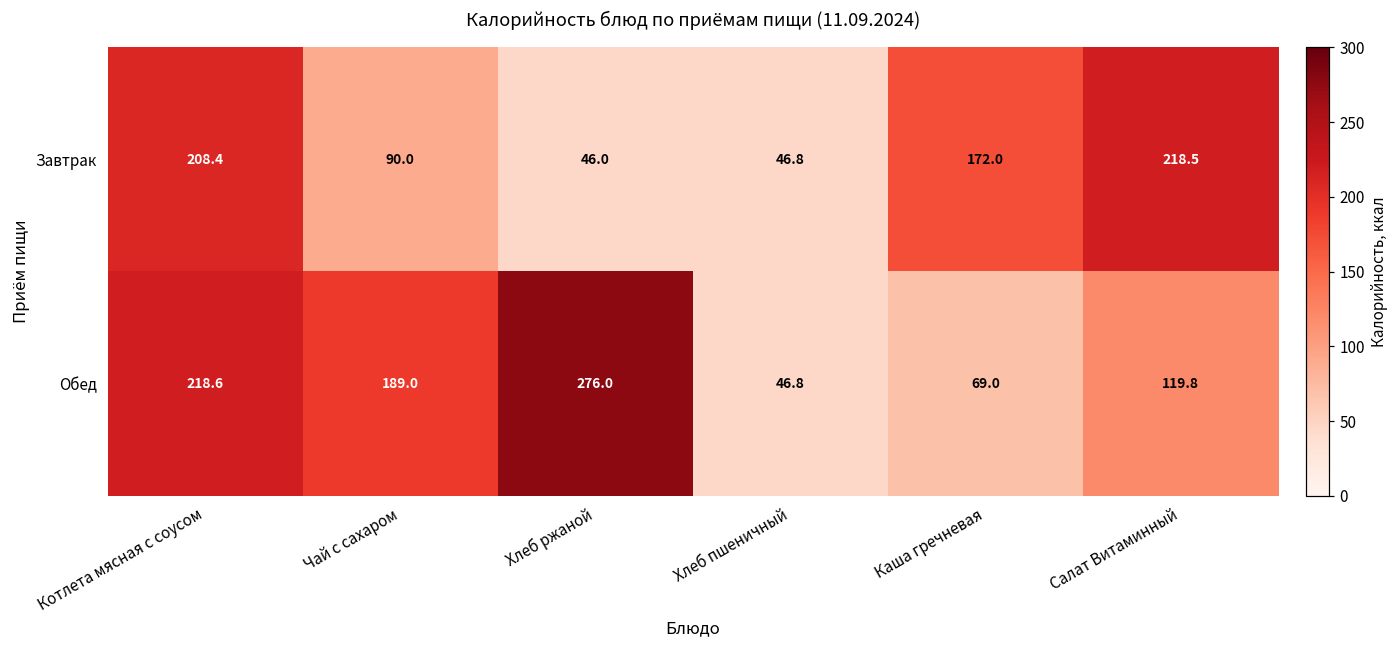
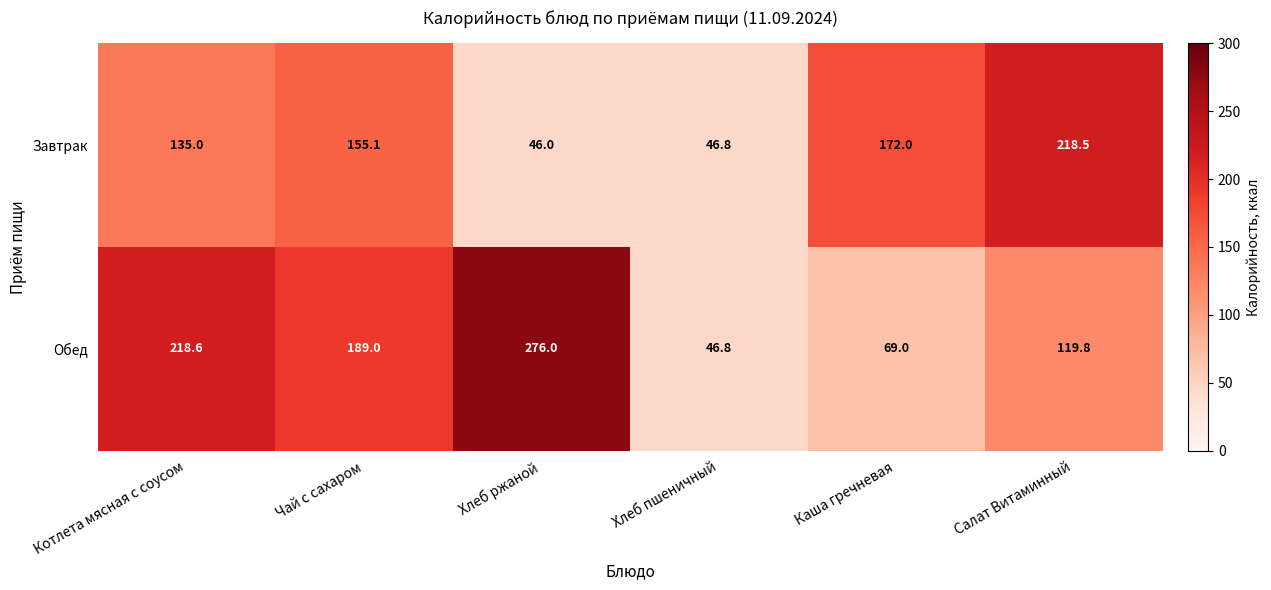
Завтрак, Котлета мясная с соусом: 208.4 -> 135.0
Завтрак, Чай с сахаром: 90.0 -> 155.1
